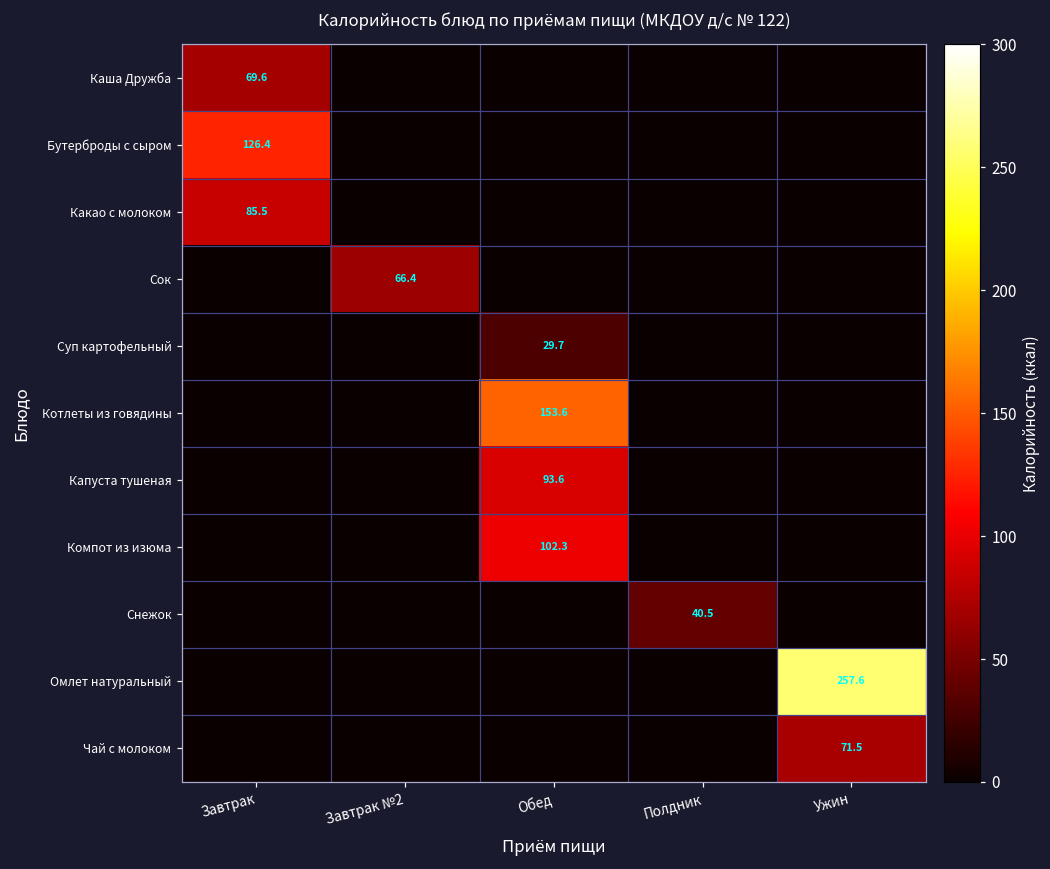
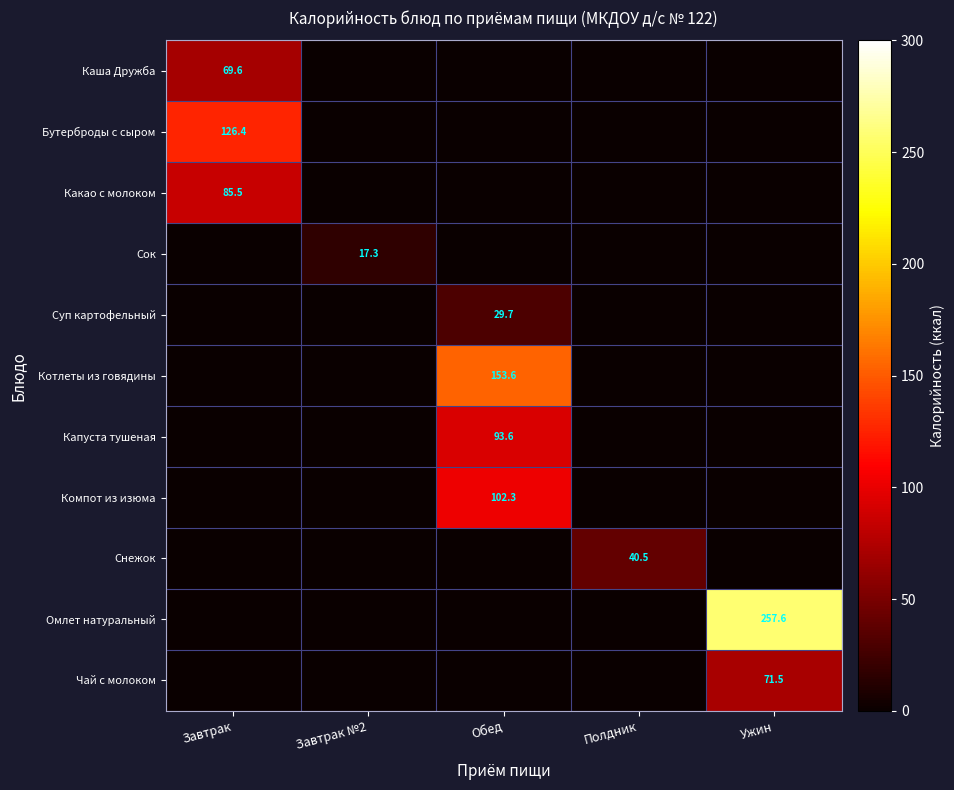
Сок, Завтрак №2: 66.4 -> 17.3
